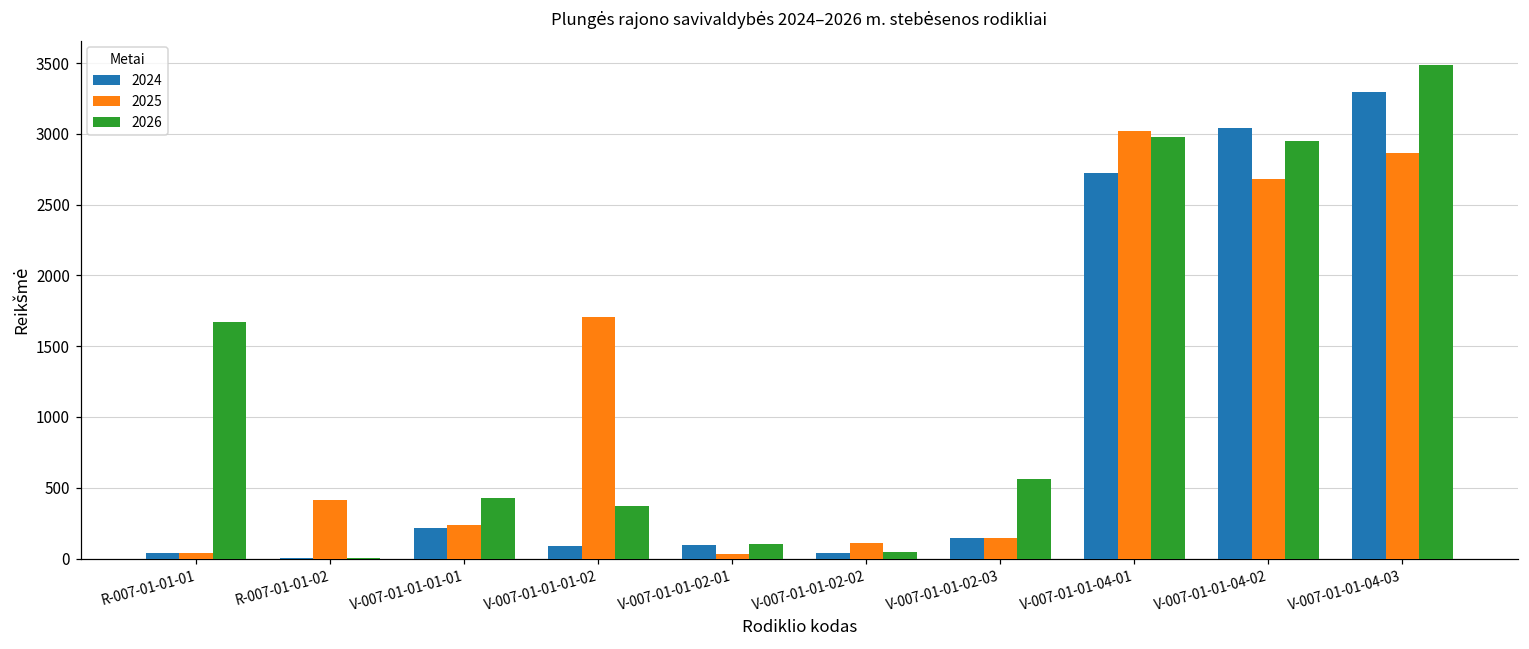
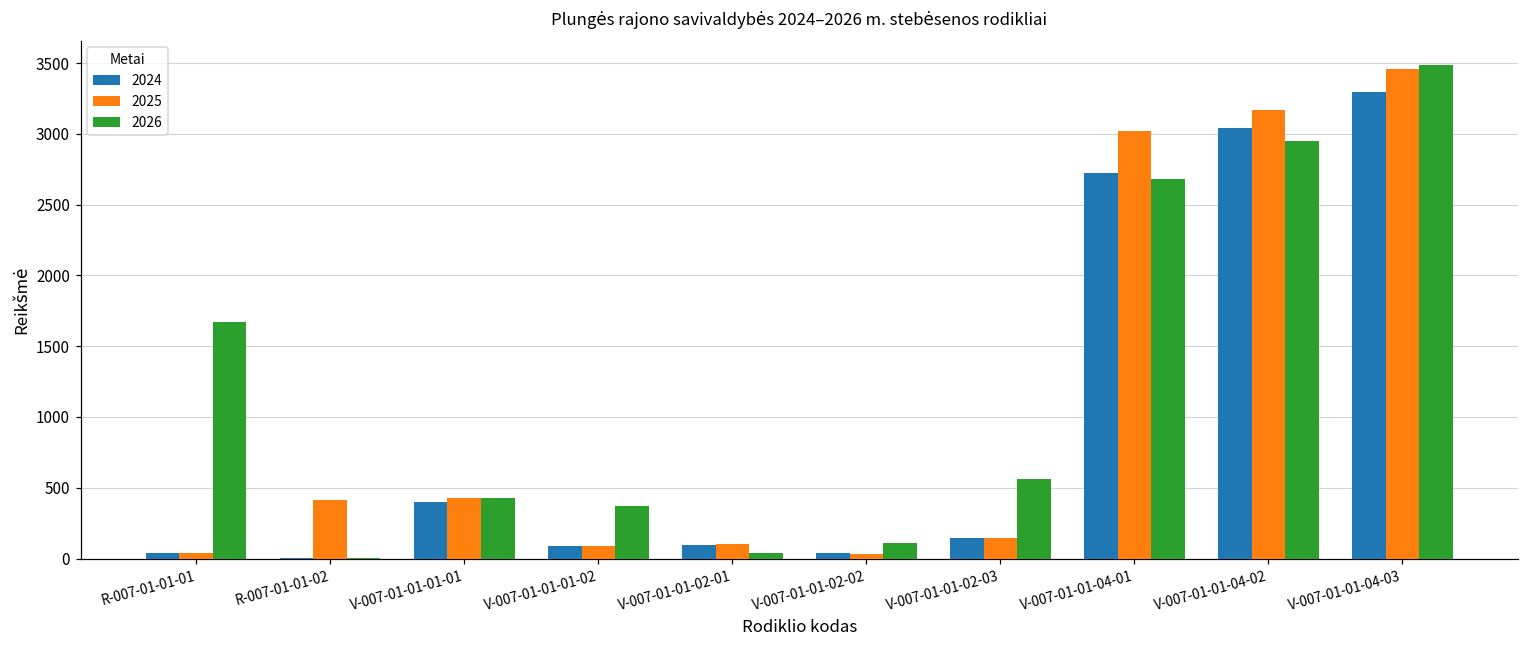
2024, V-007-01-01-01-01: 220 -> 400
2025, V-007-01-01-01-01: 240 -> 430
2025, V-007-01-01-01-02: 1710 -> 90
2025, V-007-01-01-02-01: 30 -> 100
2026, V-007-01-01-02-01: 110 -> 40
2025, V-007-01-01-02-02: 110 -> 30
2026, V-007-01-01-02-02: 50 -> 110
2026, V-007-01-01-04-01: 2980 -> 2680
2025, V-007-01-01-04-02: 2680 -> 3170
2025, V-007-01-01-04-03: 2860 -> 3460
